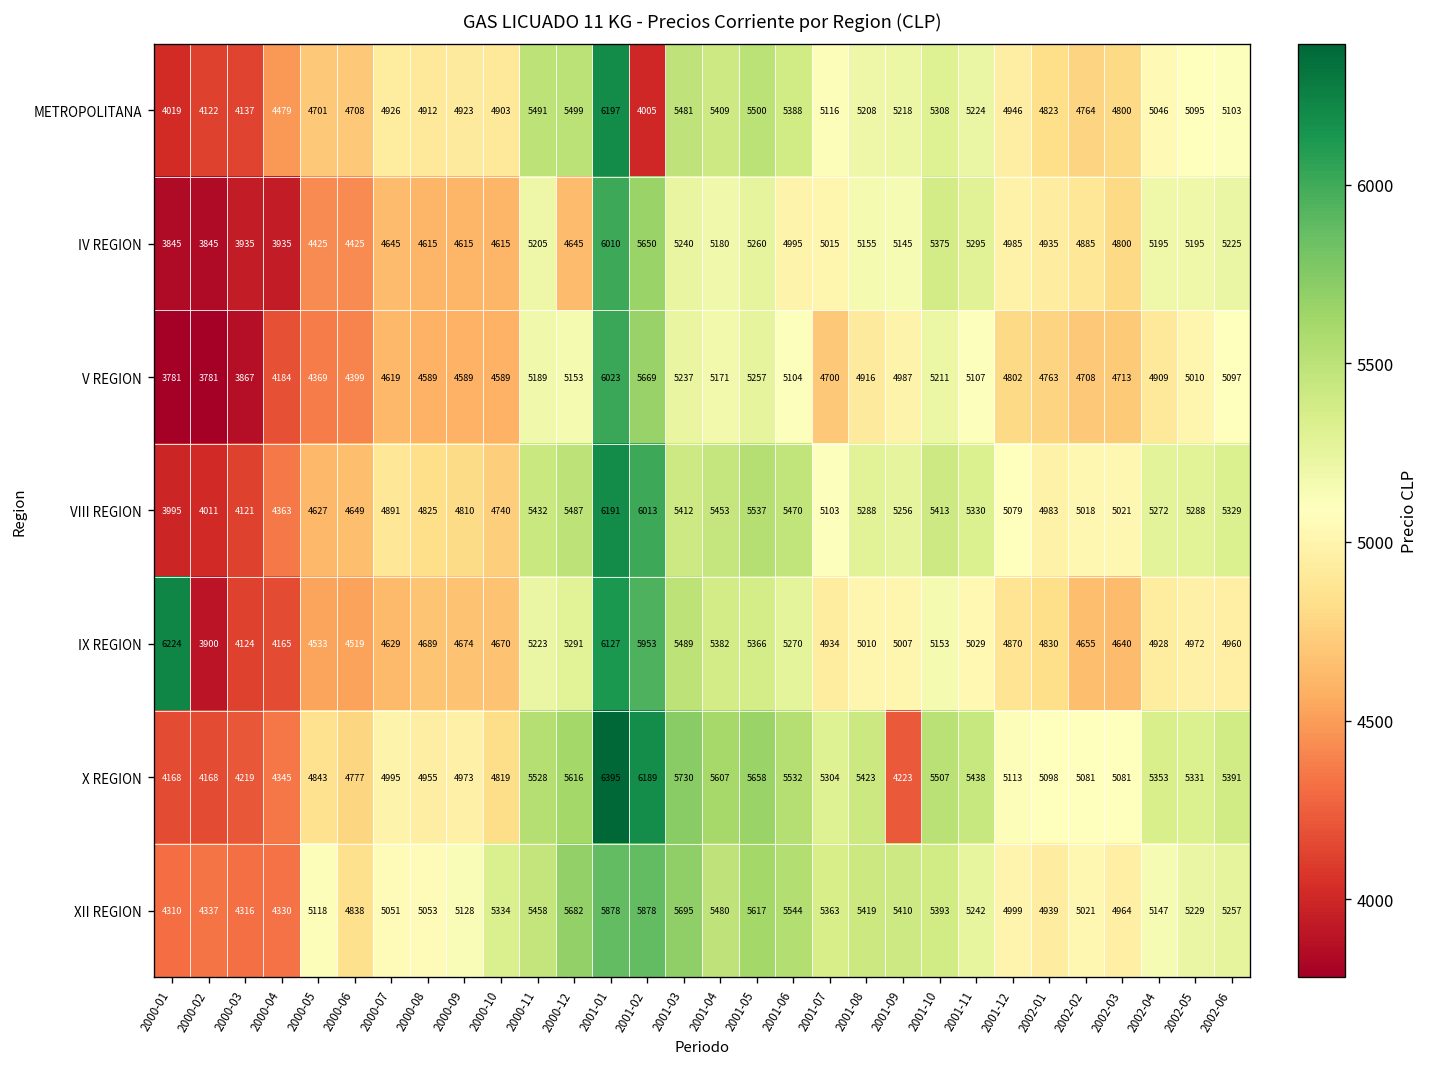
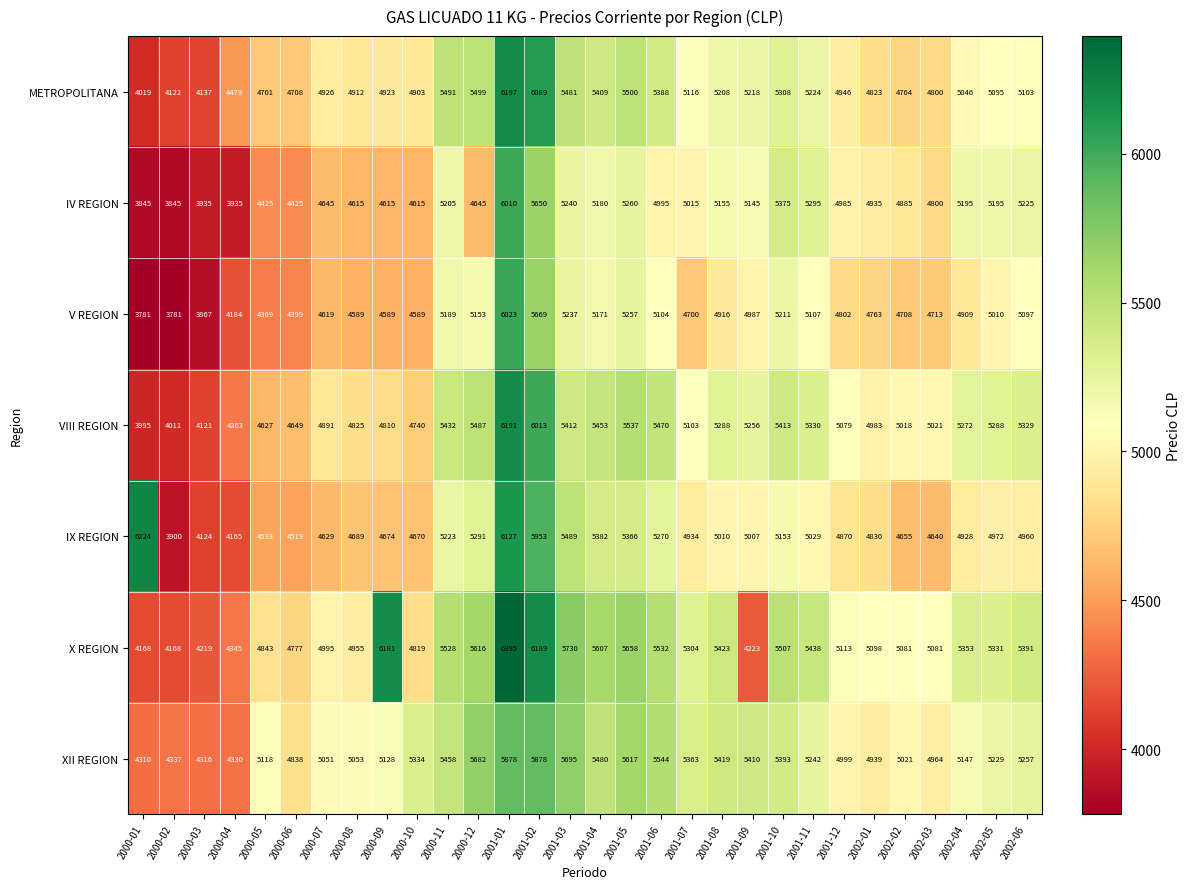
METROPOLITANA, 2001-02: 4005 -> 6089
X REGION, 2000-09: 4973 -> 6181
